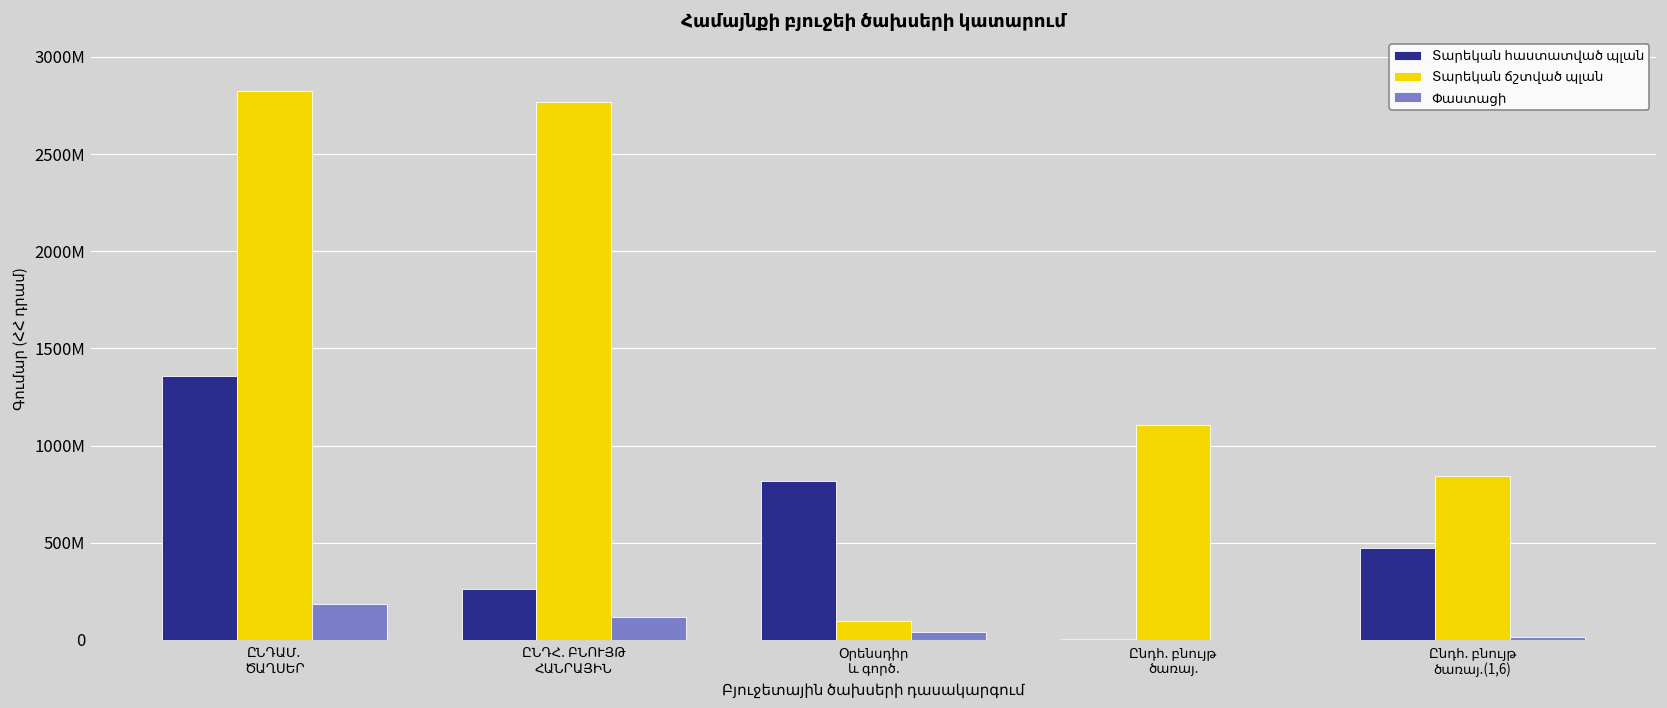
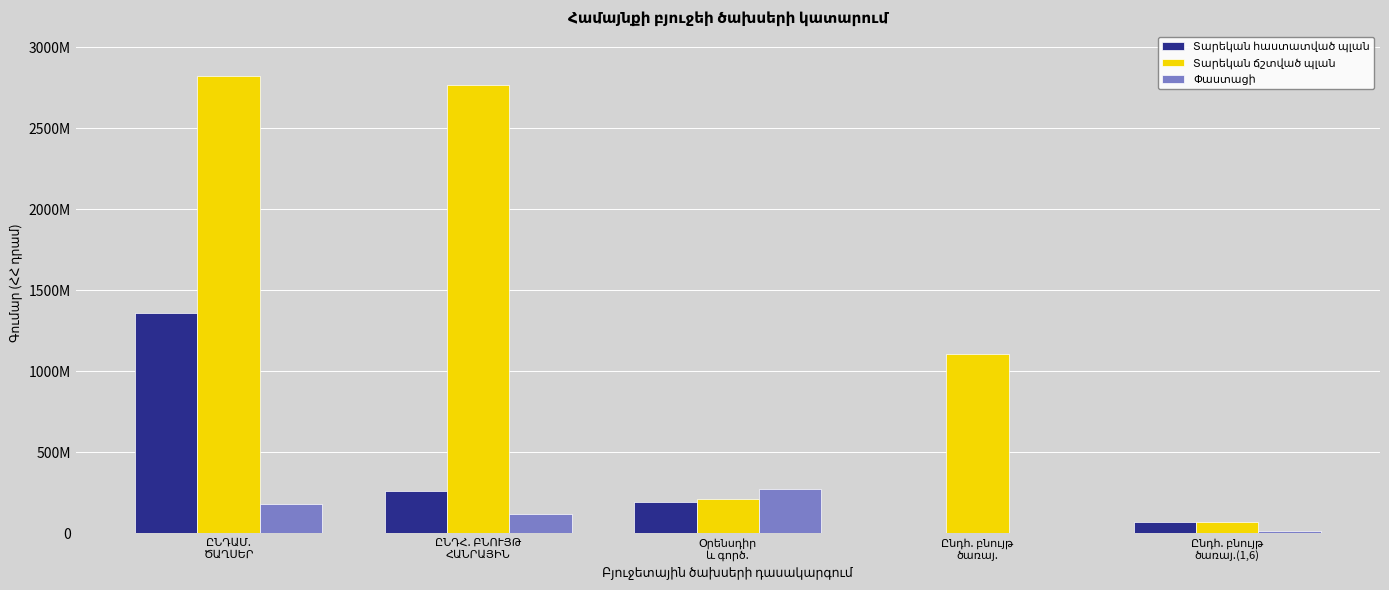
Տարեկան հաստատված պլան, Օրենսդիր և գործ.: 820000000 -> 190000000
Տարեկան ճշտված պլան, Օրենսդիր և գործ.: 100000000 -> 210000000
Փաստացի, Օրենսդիր և գործ.: 40000000 -> 270000000
Տարեկան հաստատված պլան, Ընդհ. բնույթ ծառայ.(1,6): 470000000 -> 70000000
Տարեկան ճշտված պլան, Ընդհ. բնույթ ծառայ.(1,6): 850000000 -> 70000000
